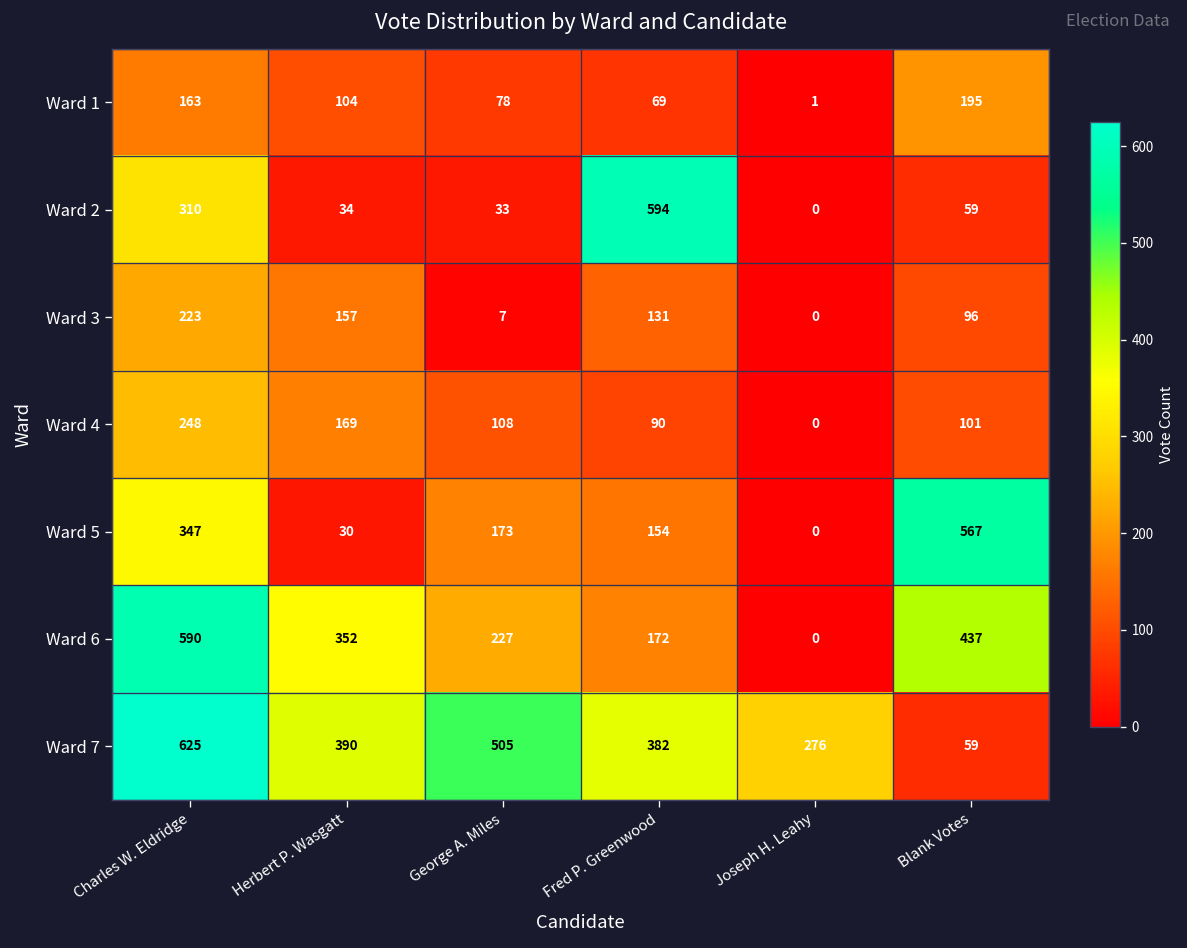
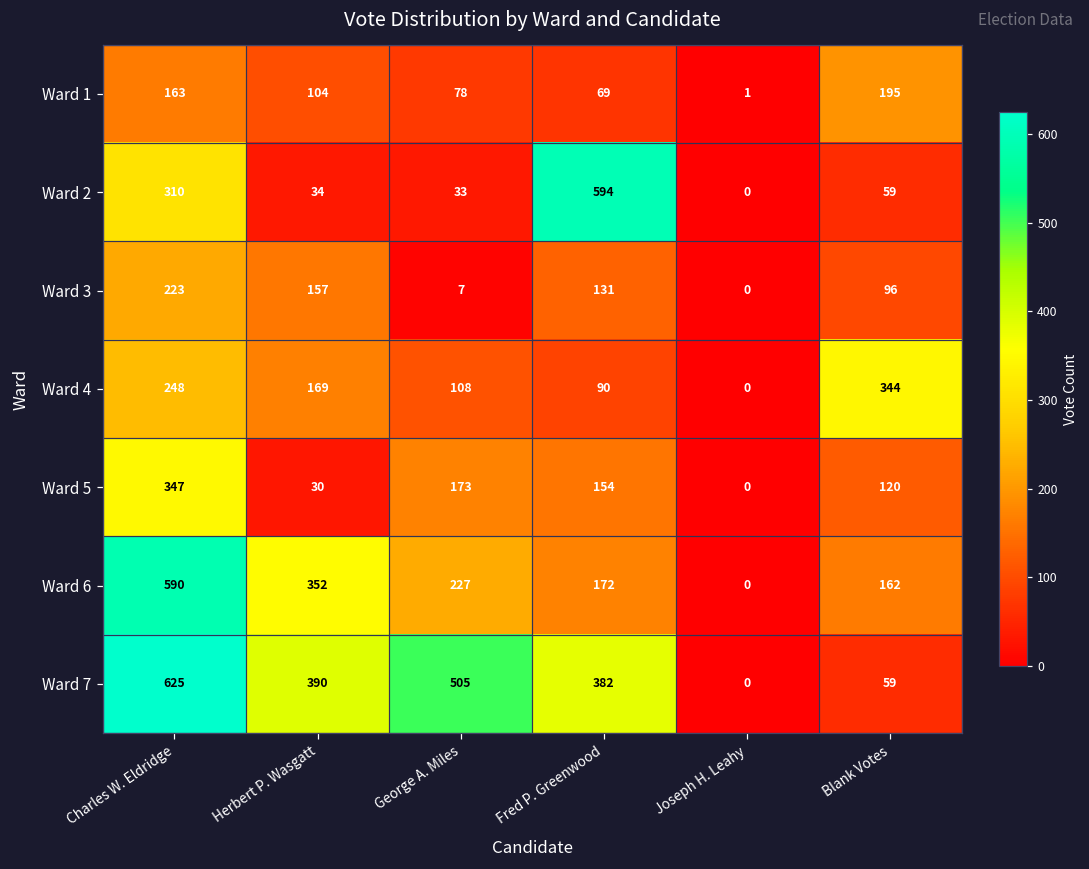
Ward 4, Blank Votes: 101 -> 344
Ward 5, Blank Votes: 567 -> 120
Ward 6, Blank Votes: 437 -> 162
Ward 7, Joseph H. Leahy: 276 -> 0
